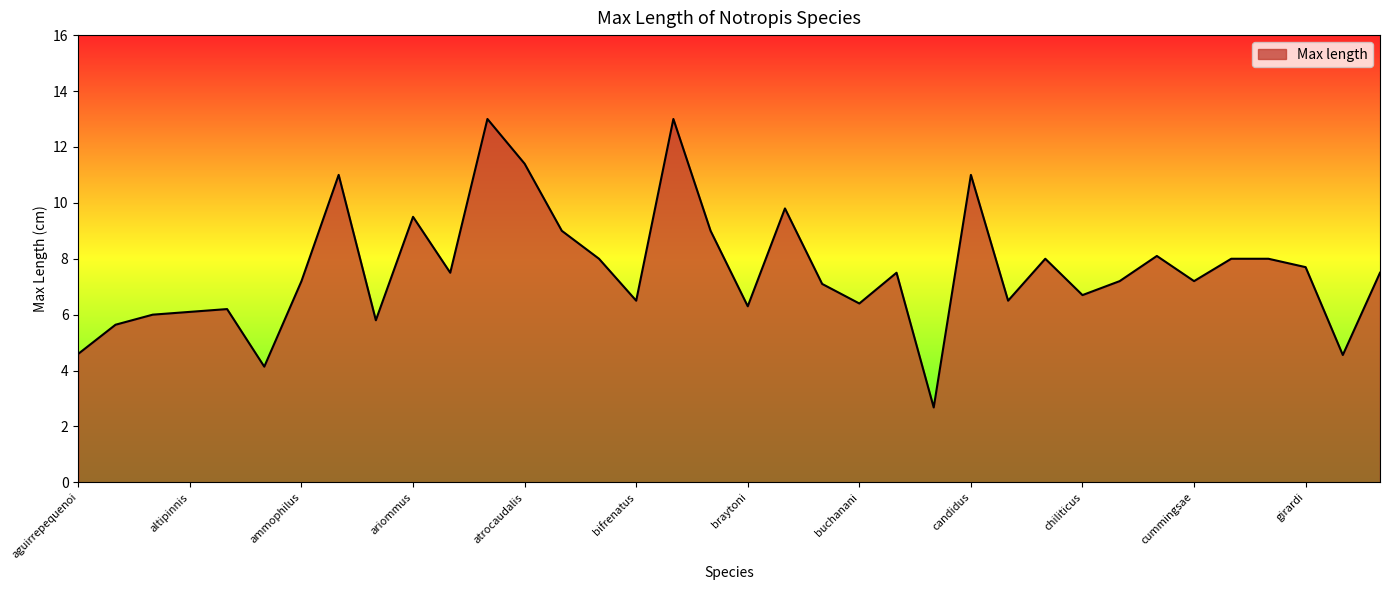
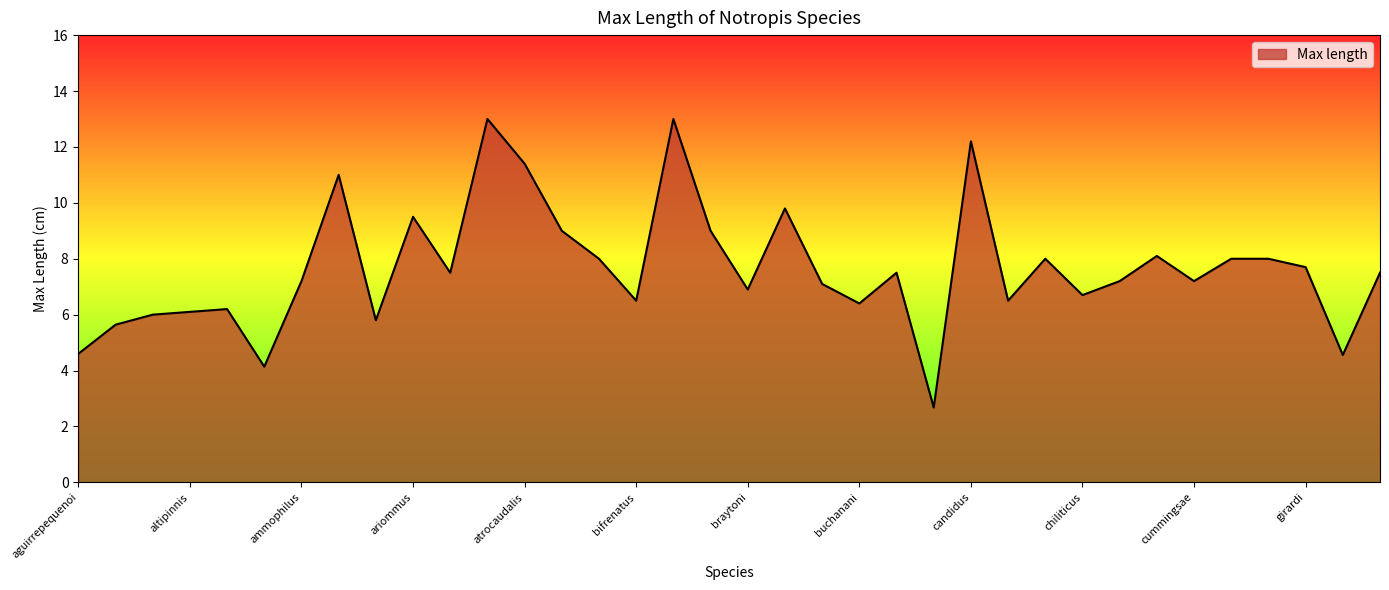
braytoni: 6.3 -> 6.9
candidus: 11.0 -> 12.2
